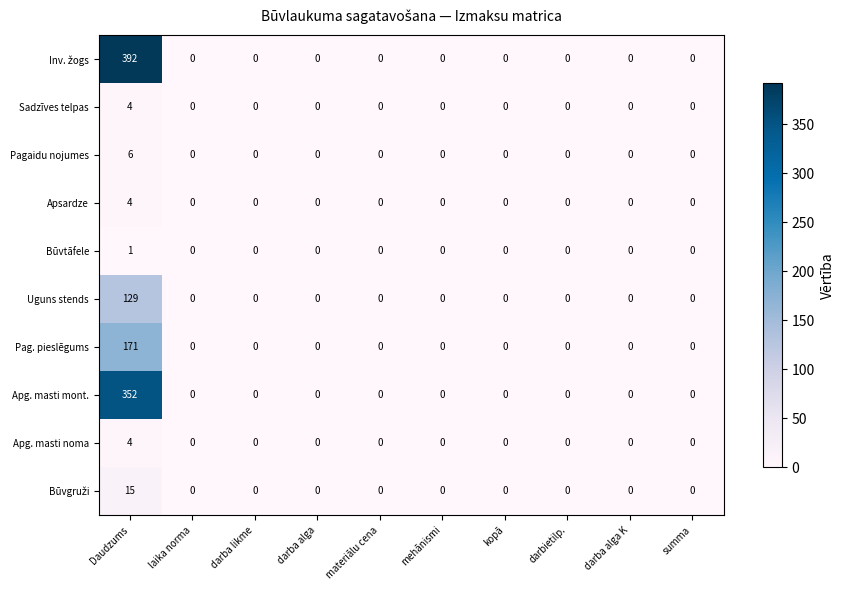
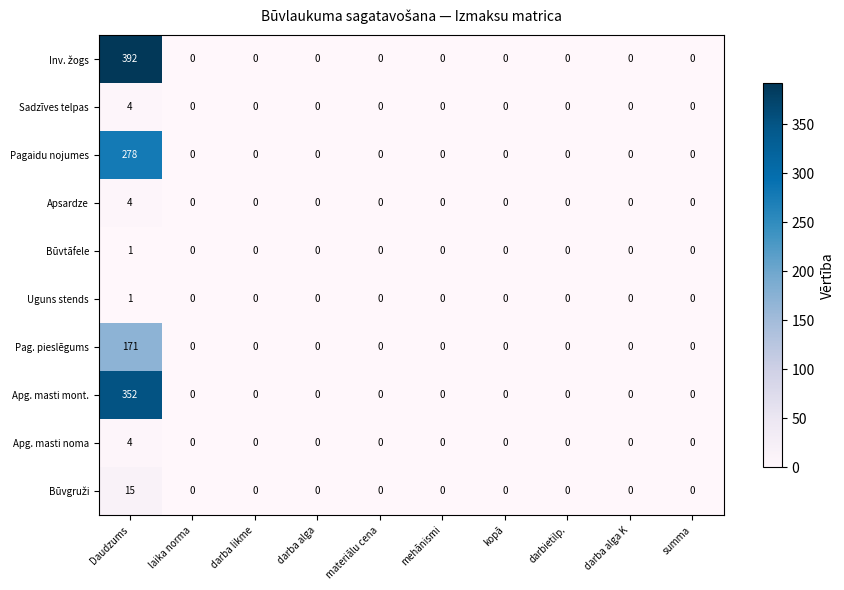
Pagaidu nojumes, Daudzums: 6 -> 278
Uguns stends, Daudzums: 129 -> 1
